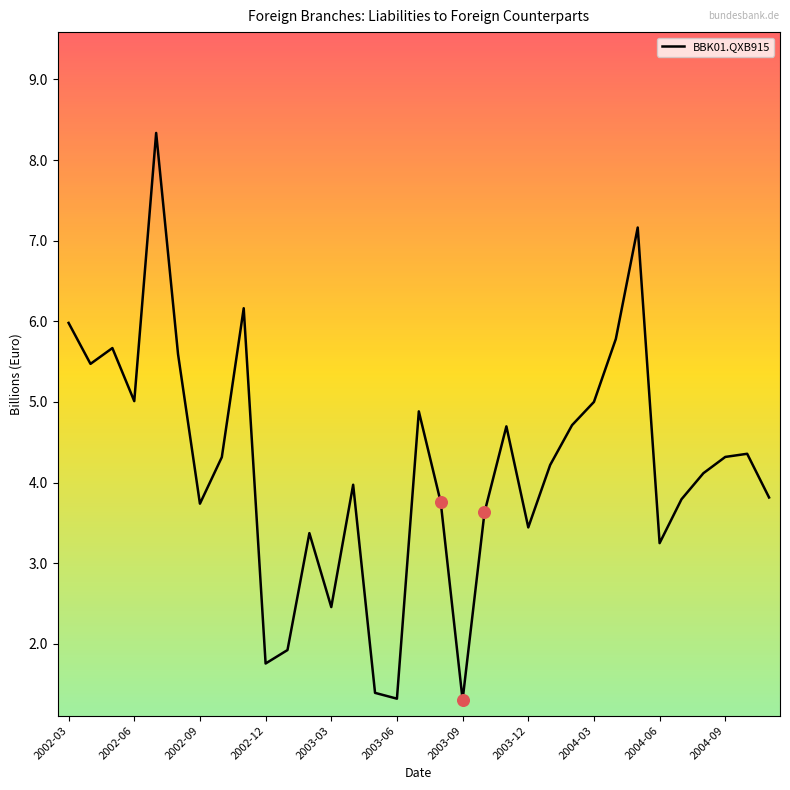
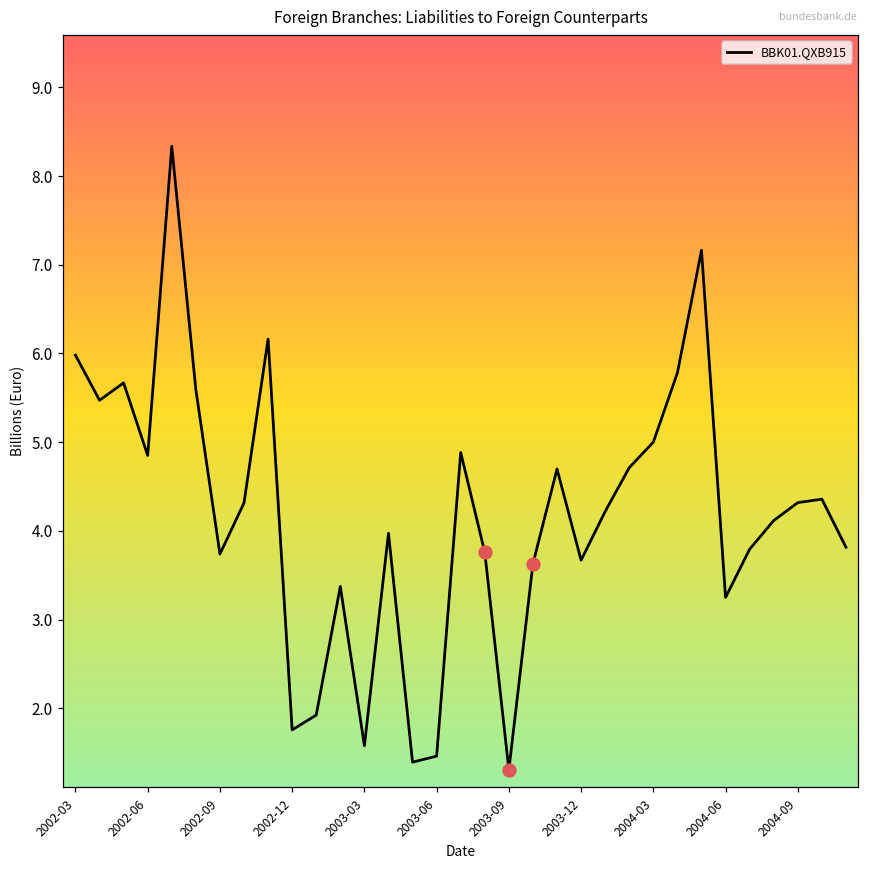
BBK01.QXB915, 2002-06: 5.0 -> 4.9
BBK01.QXB915, 2003-03: 2.5 -> 1.6
BBK01.QXB915, 2003-06: 1.3 -> 1.5
BBK01.QXB915, 2003-12: 3.4 -> 3.7
